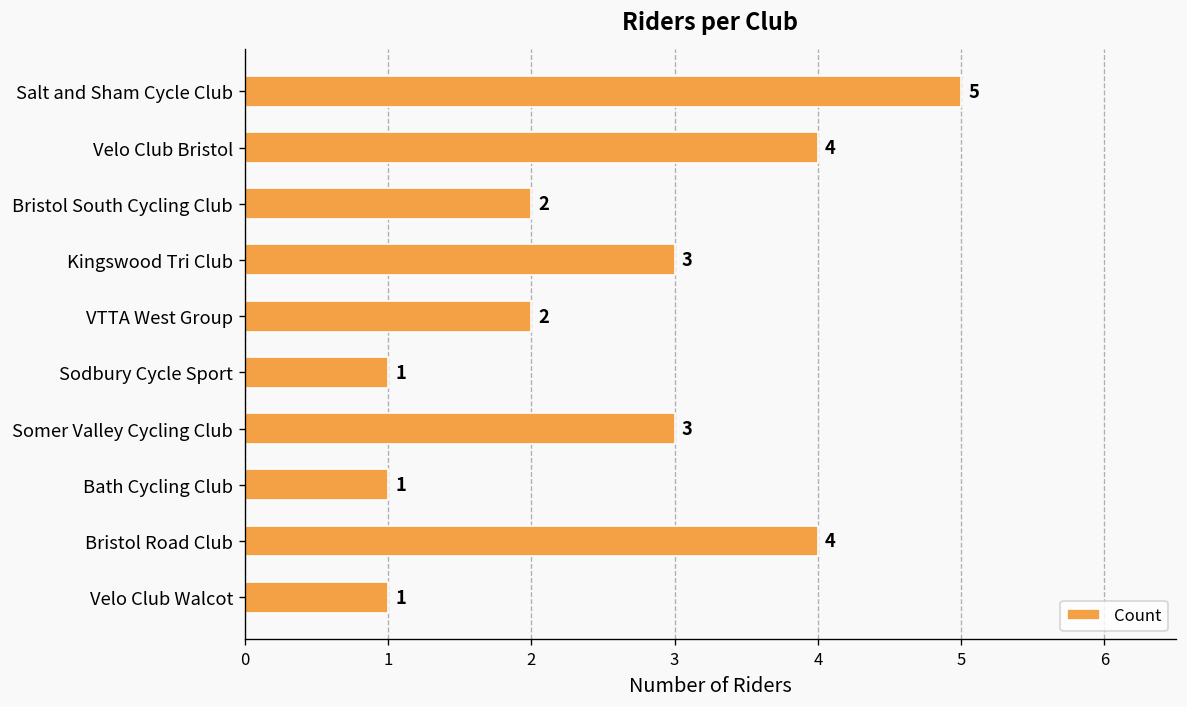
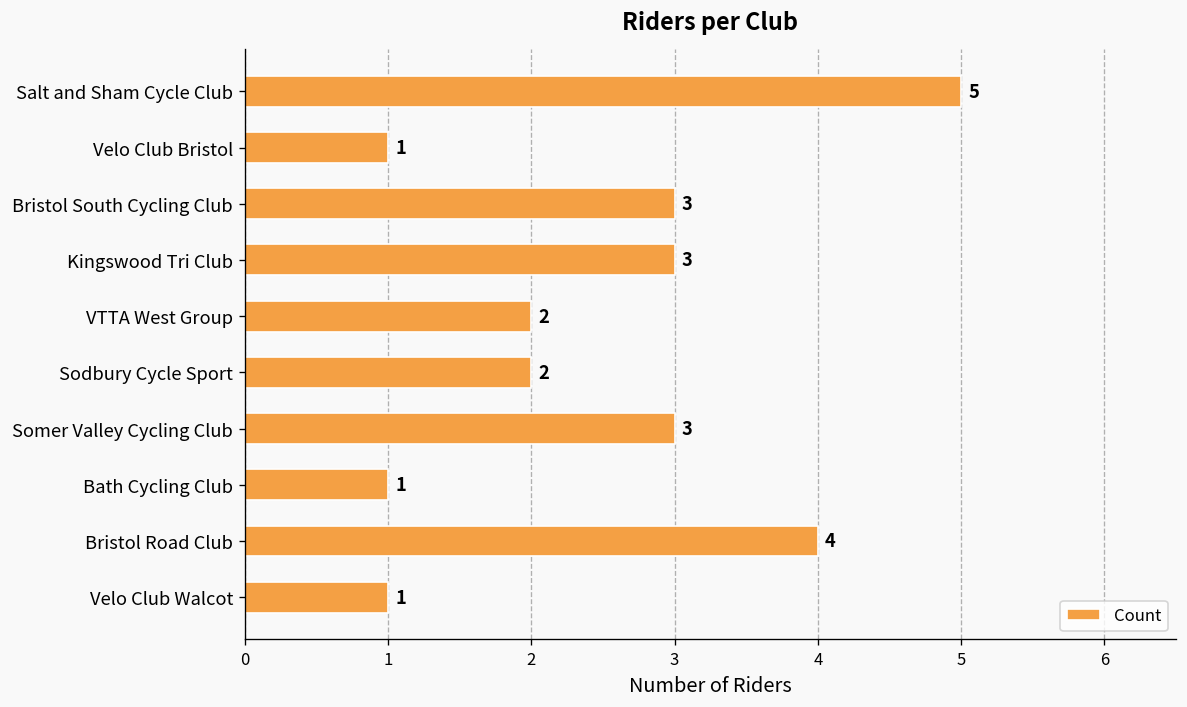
Velo Club Bristol: 4 -> 1
Bristol South Cycling Club: 2 -> 3
Sodbury Cycle Sport: 1 -> 2
